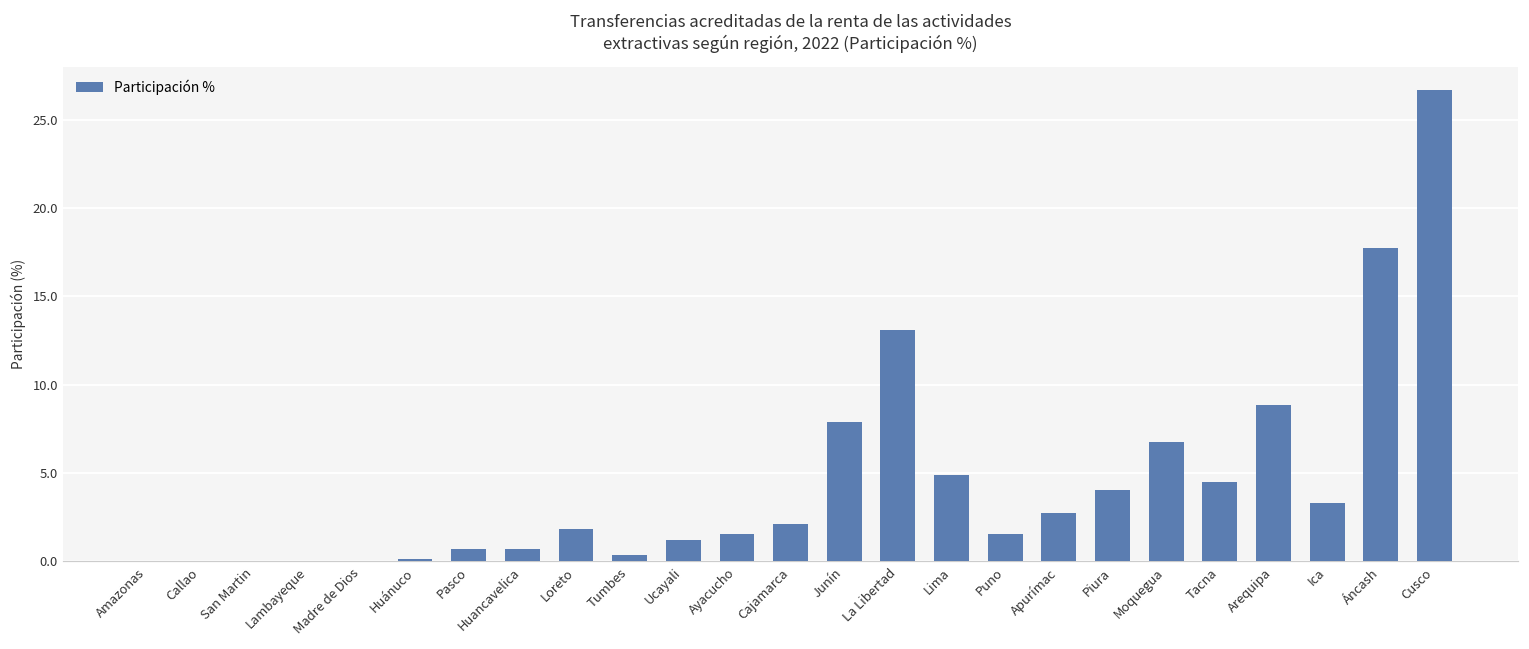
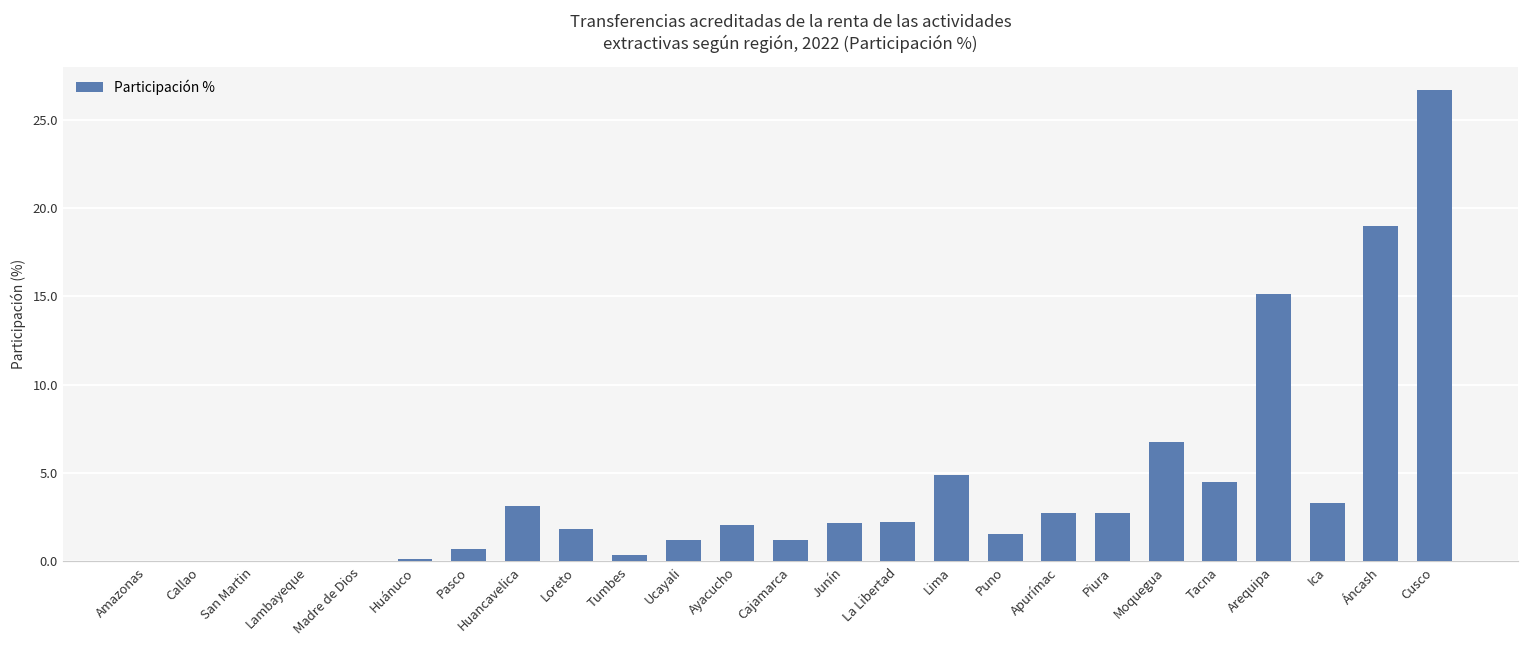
Huancavelica: 0.7 -> 3.1
Ayacucho: 1.6 -> 2.1
Cajamarca: 2.1 -> 1.2
Junín: 7.9 -> 2.2
La Libertad: 13.1 -> 2.2
Piura: 4.1 -> 2.7
Arequipa: 8.9 -> 15.2
Áncash: 17.7 -> 19.0
